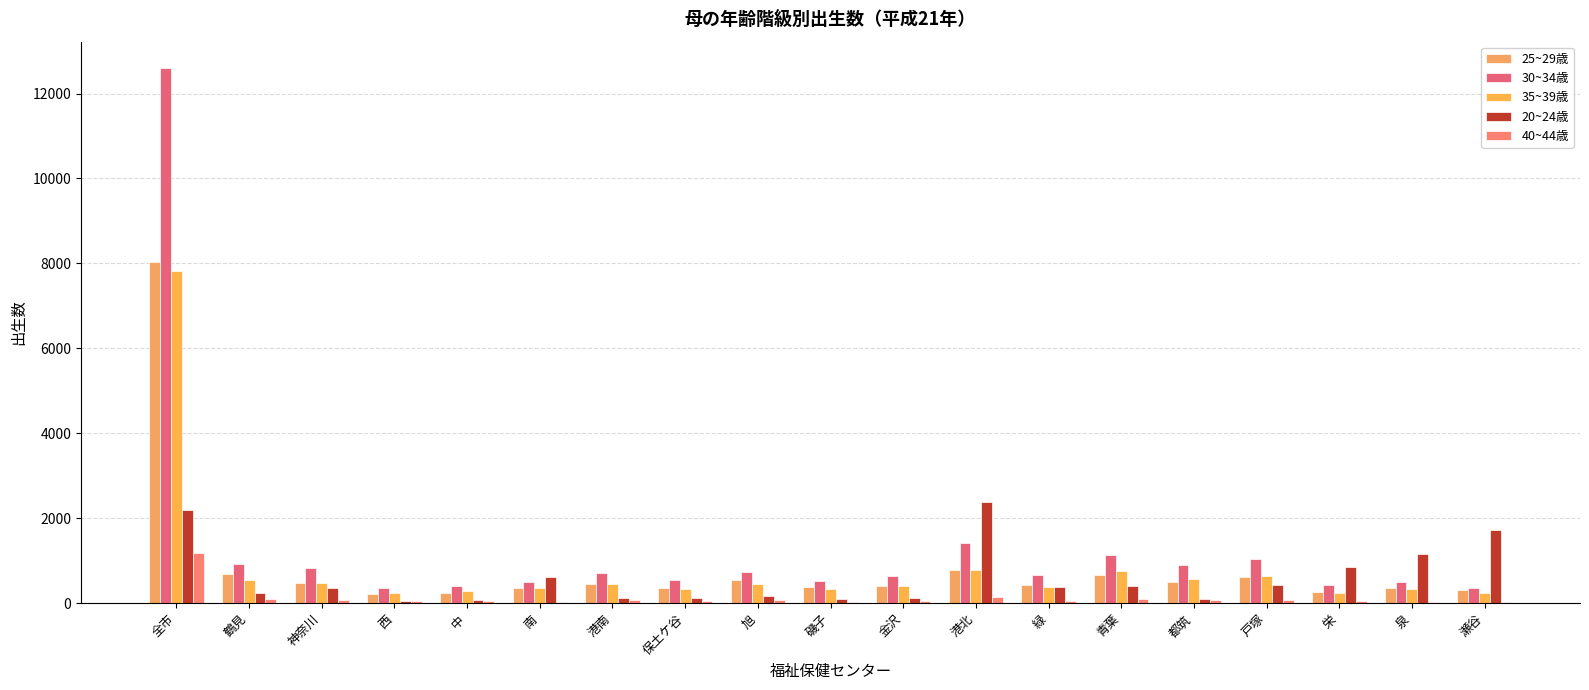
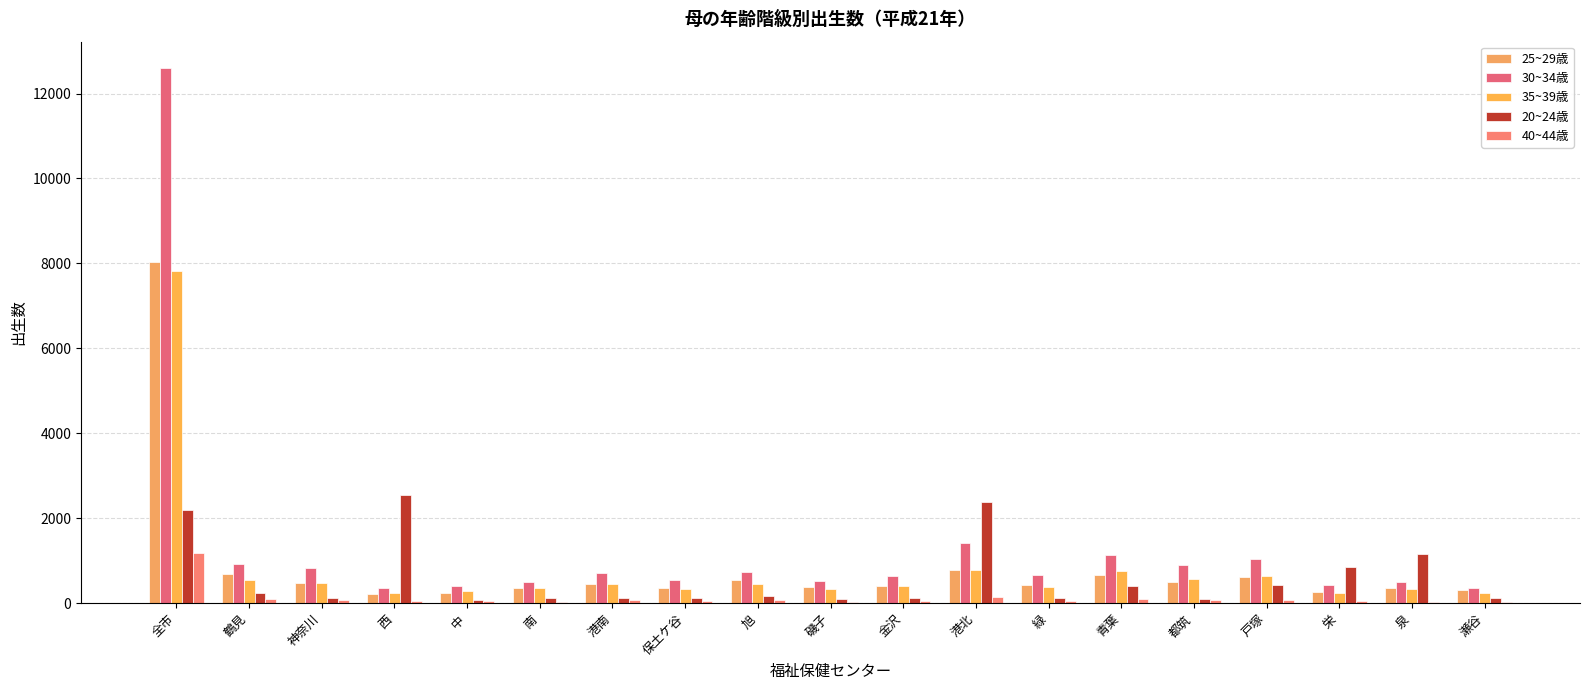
20~24歳, 神奈川: 400 -> 100
20~24歳, 西: 0 -> 2500
20~24歳, 南: 600 -> 100
20~24歳, 緑: 400 -> 100
20~24歳, 瀬谷: 1700 -> 100
